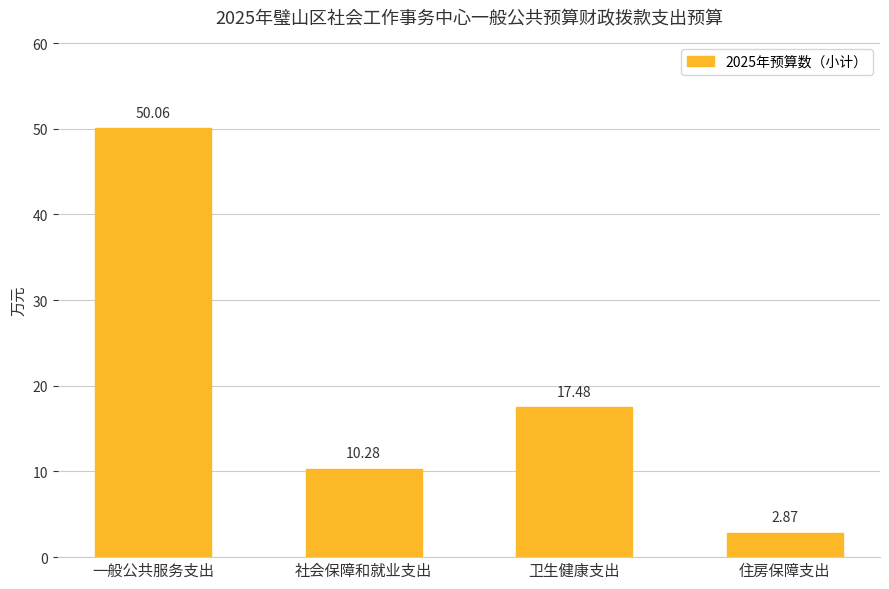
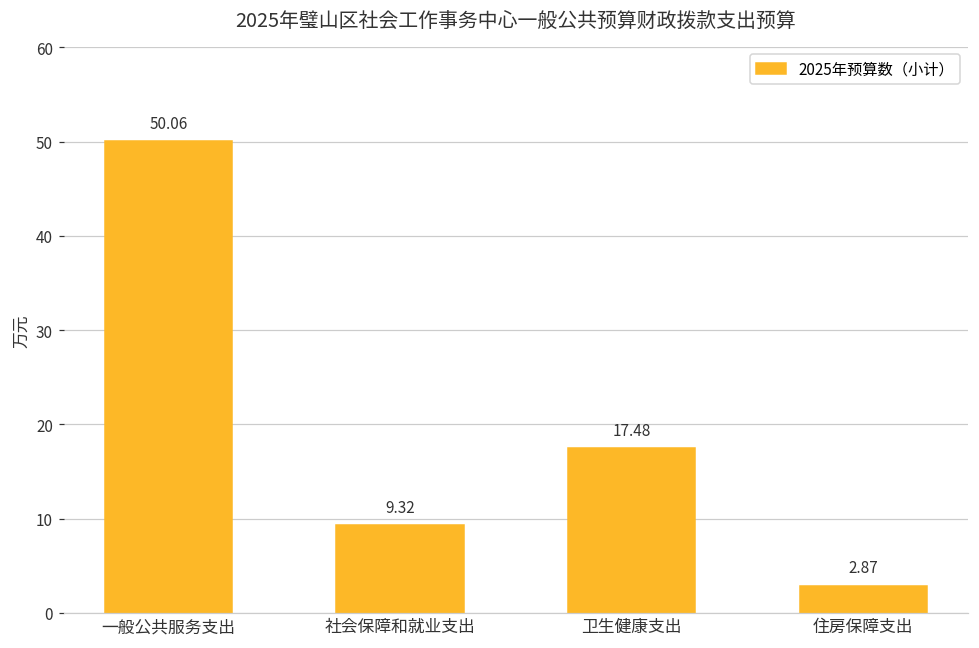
社会保障和就业支出: 10.28 -> 9.32
